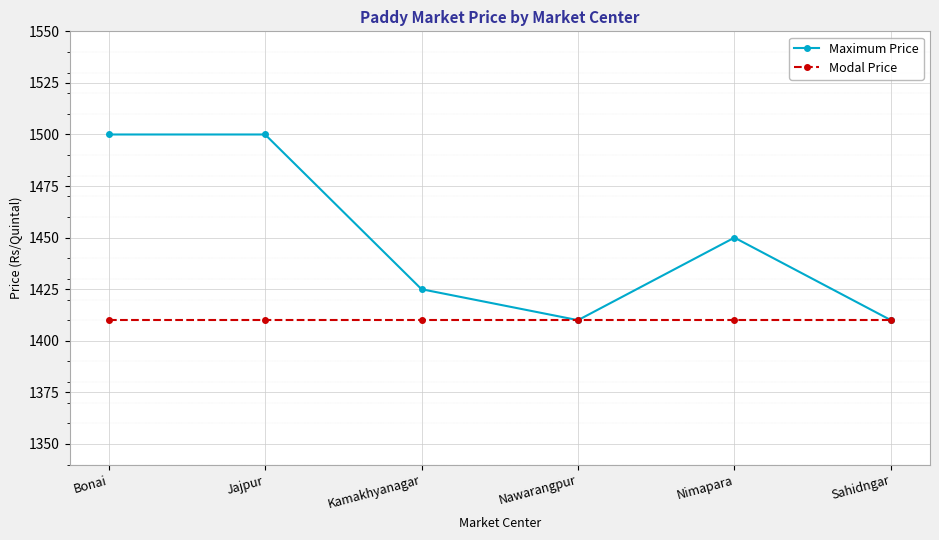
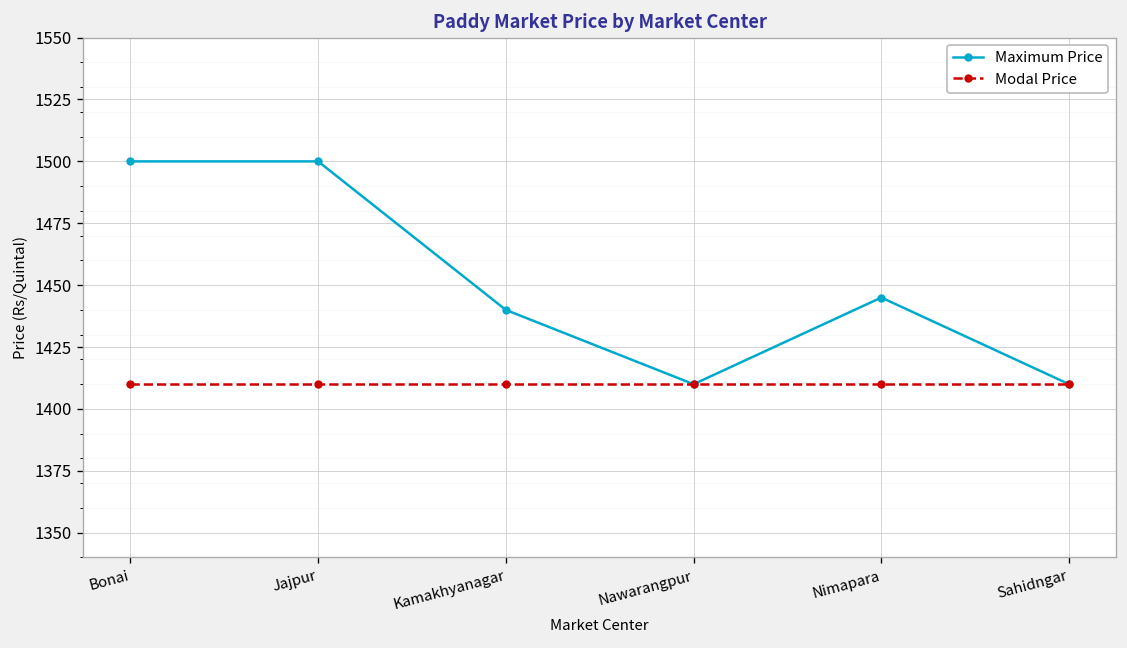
Maximum Price, Kamakhyanagar: 1425 -> 1440
Maximum Price, Nimapara: 1450 -> 1445
